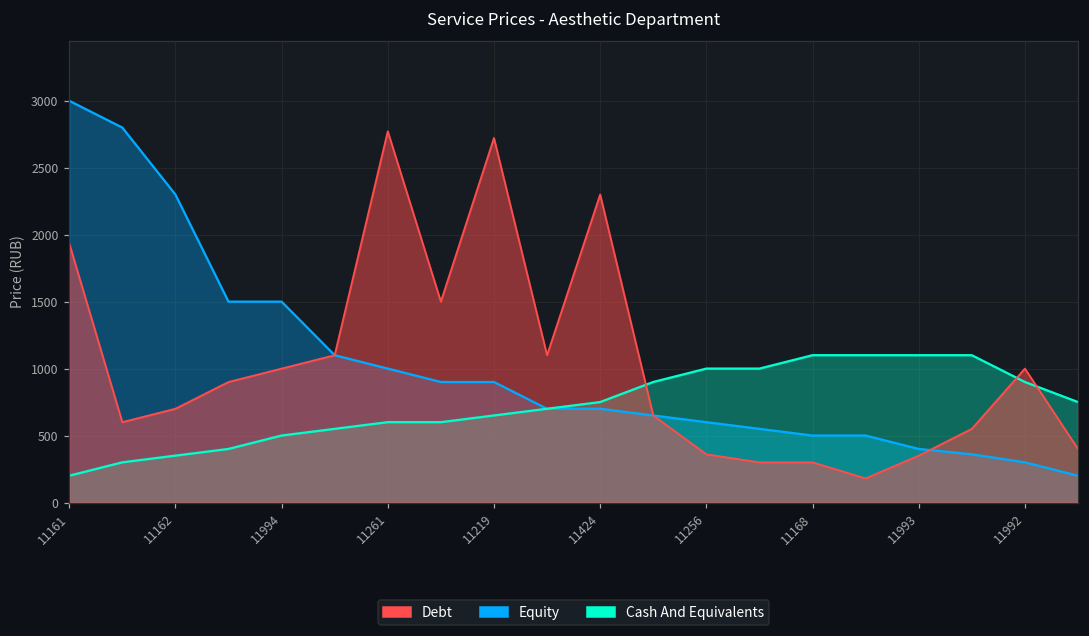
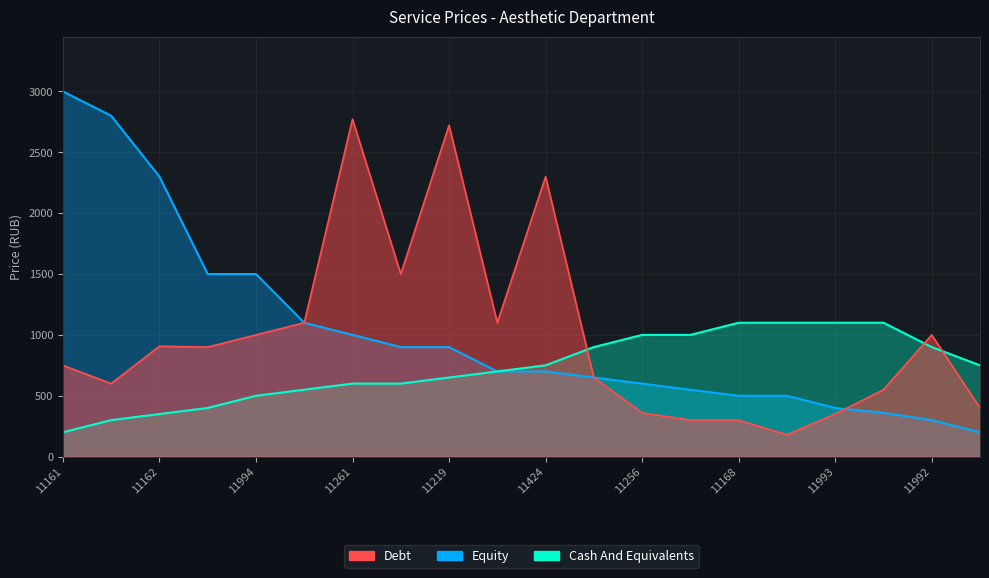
Debt, 11161: 1940 -> 750
Debt, 11162: 700 -> 910
